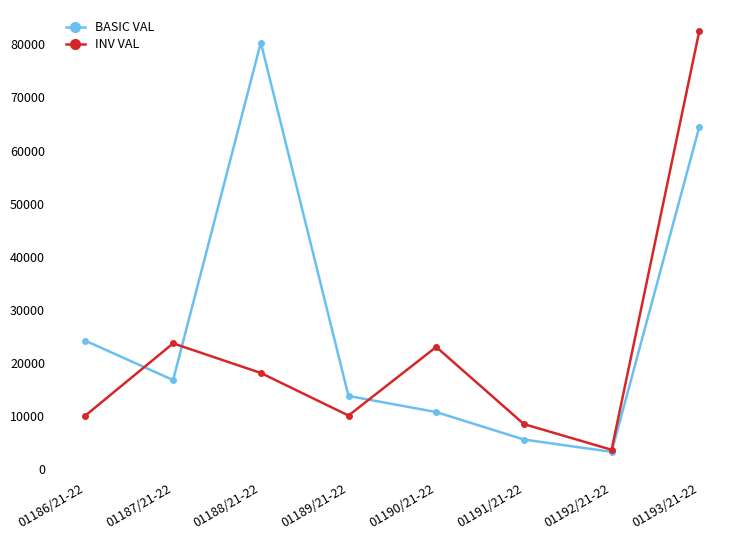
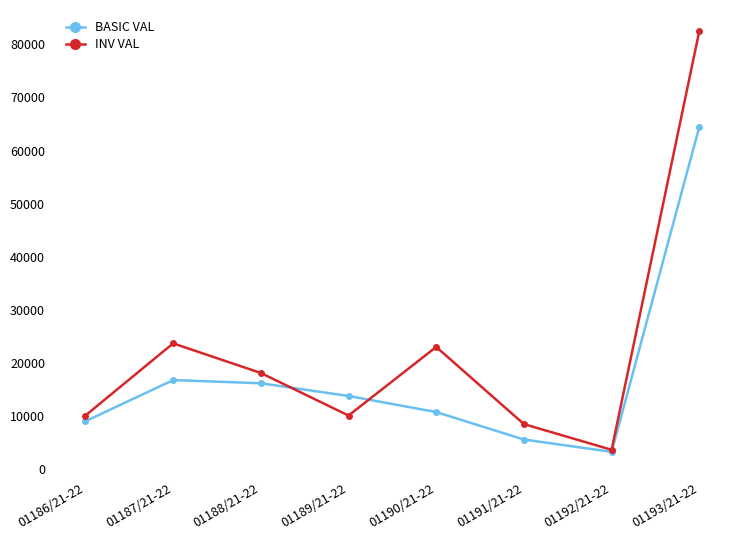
BASIC VAL, 01186/21-22: 24000 -> 9000
BASIC VAL, 01188/21-22: 80000 -> 16000
